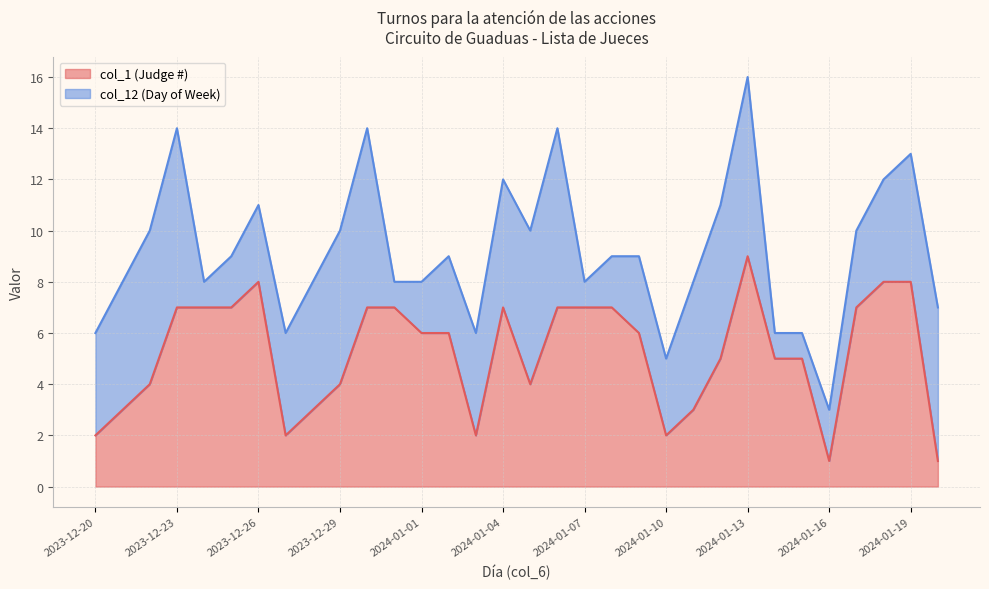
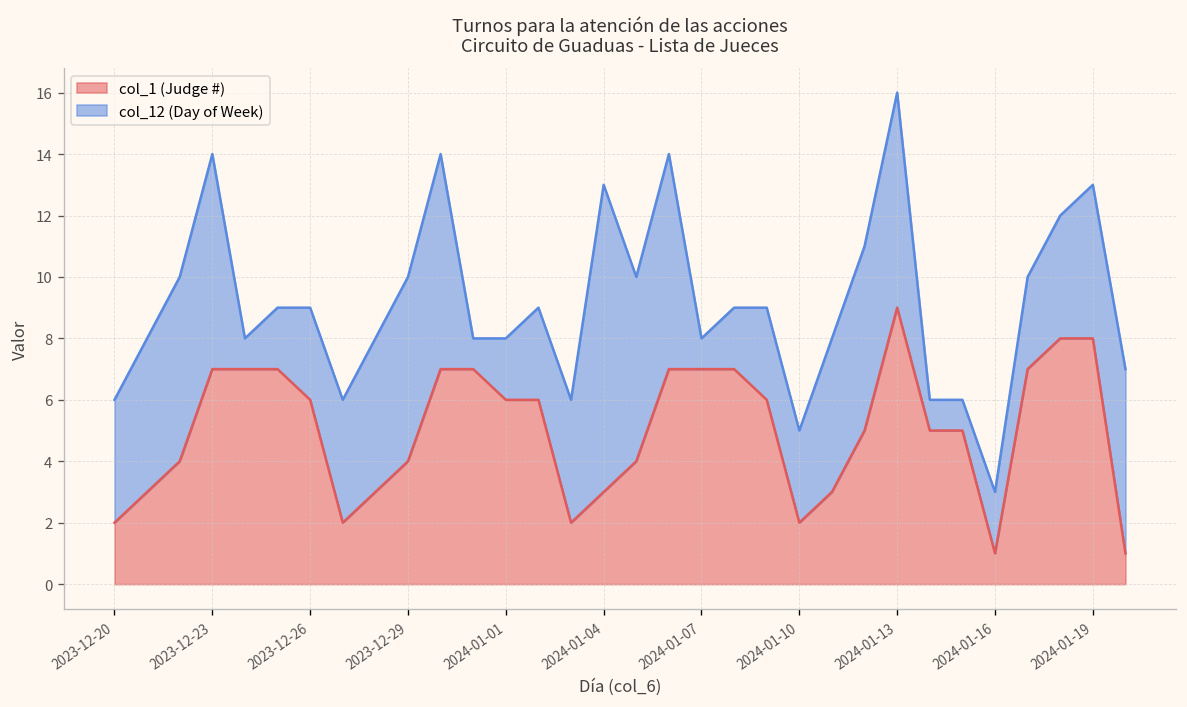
col_1 (Judge #), 2023-12-26: 8 -> 6
col_1 (Judge #), 2024-01-04: 7 -> 3
col_12 (Day of Week), 2024-01-04: 5 -> 10
